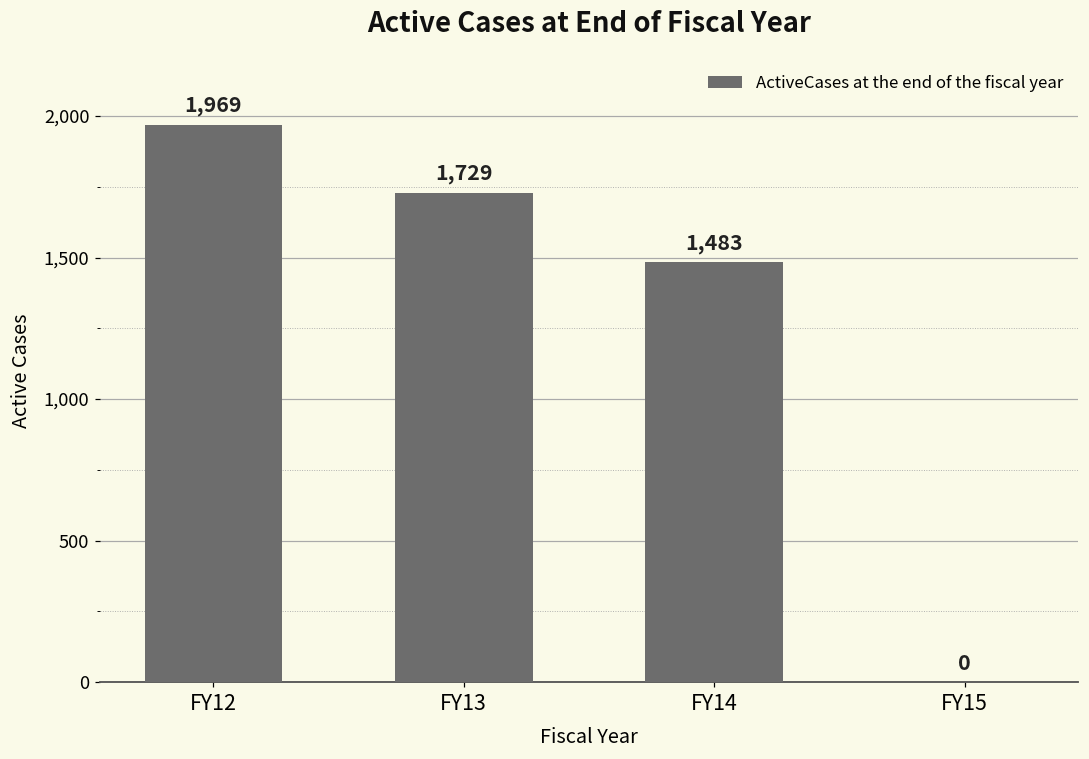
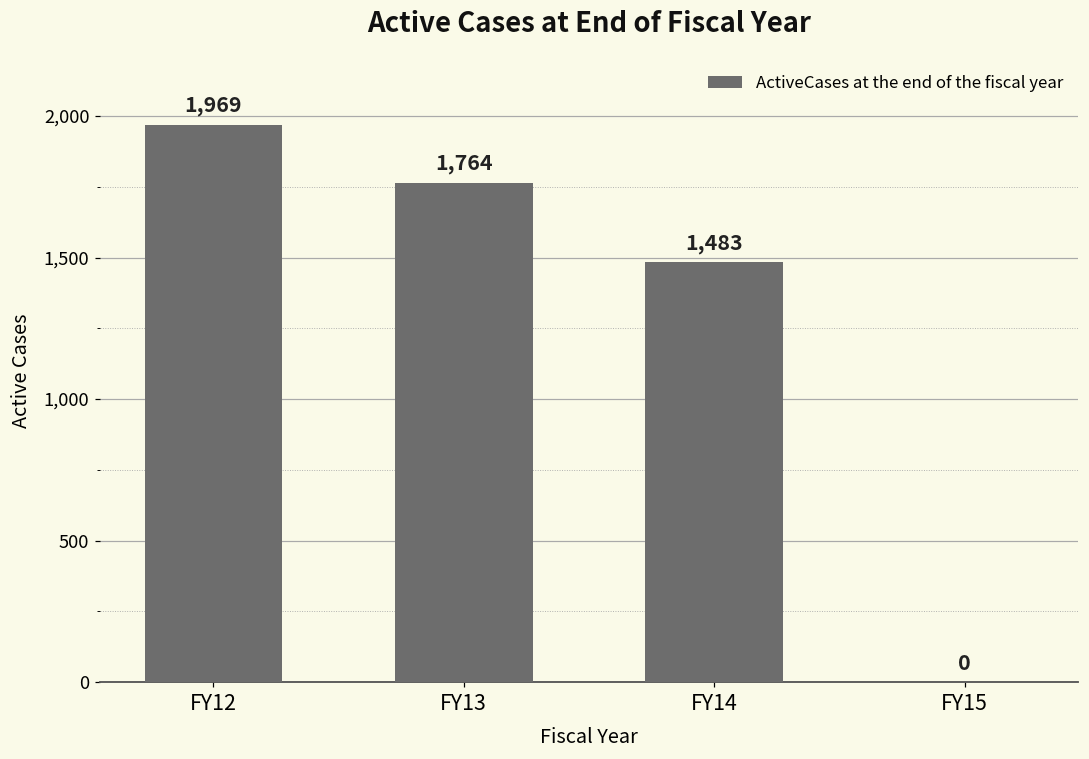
FY13: 1,729 -> 1,764
